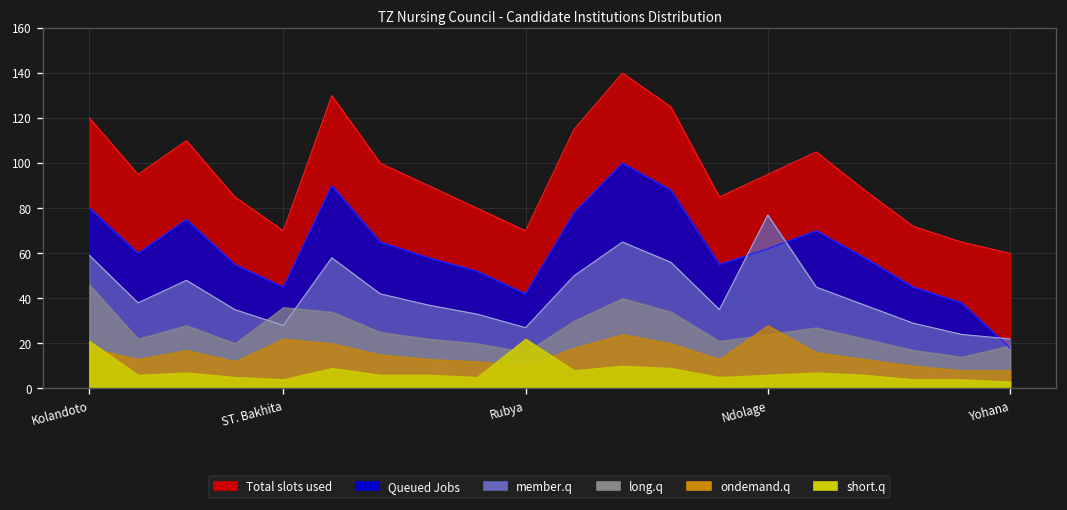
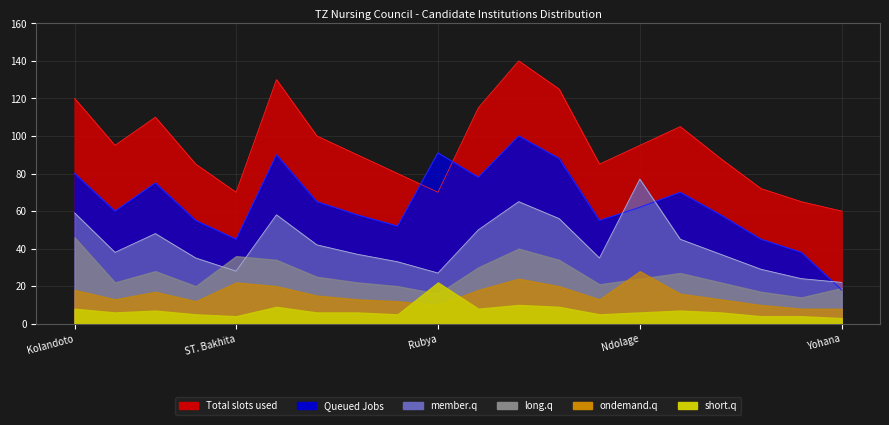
short.q, Kolandoto: 21 -> 8
Queued Jobs, Rubya: 42 -> 91
